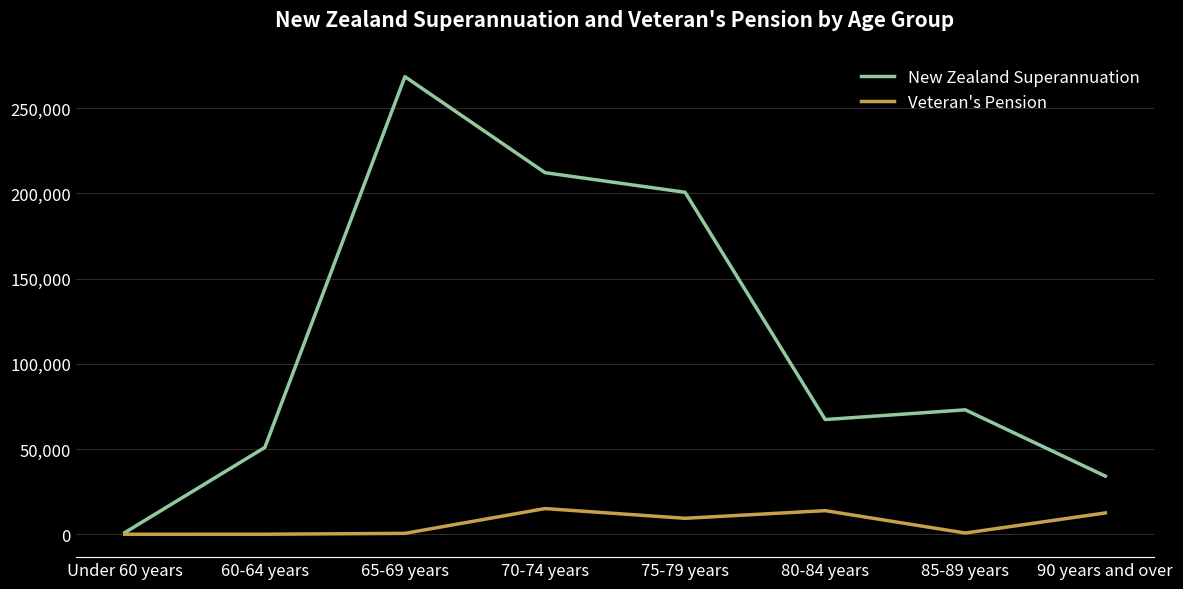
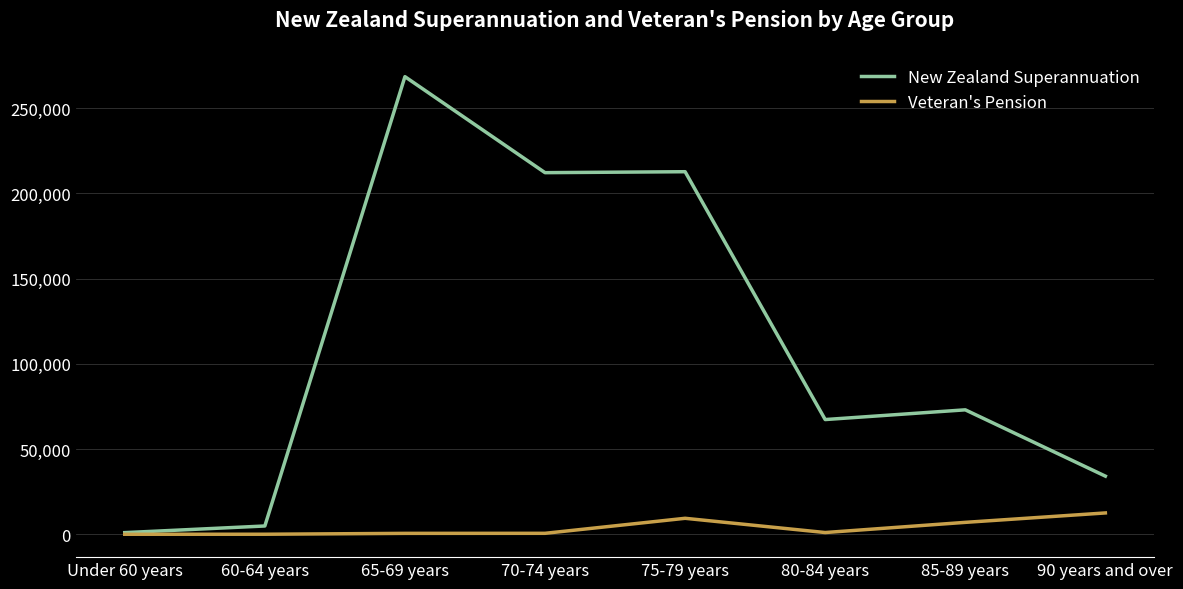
New Zealand Superannuation, 60-64 years: 51,000 -> 5,000
Veteran's Pension, 70-74 years: 15,000 -> 1,000
New Zealand Superannuation, 75-79 years: 201,000 -> 213,000
Veteran's Pension, 80-84 years: 14,000 -> 1,000
Veteran's Pension, 85-89 years: 1,000 -> 7,000
